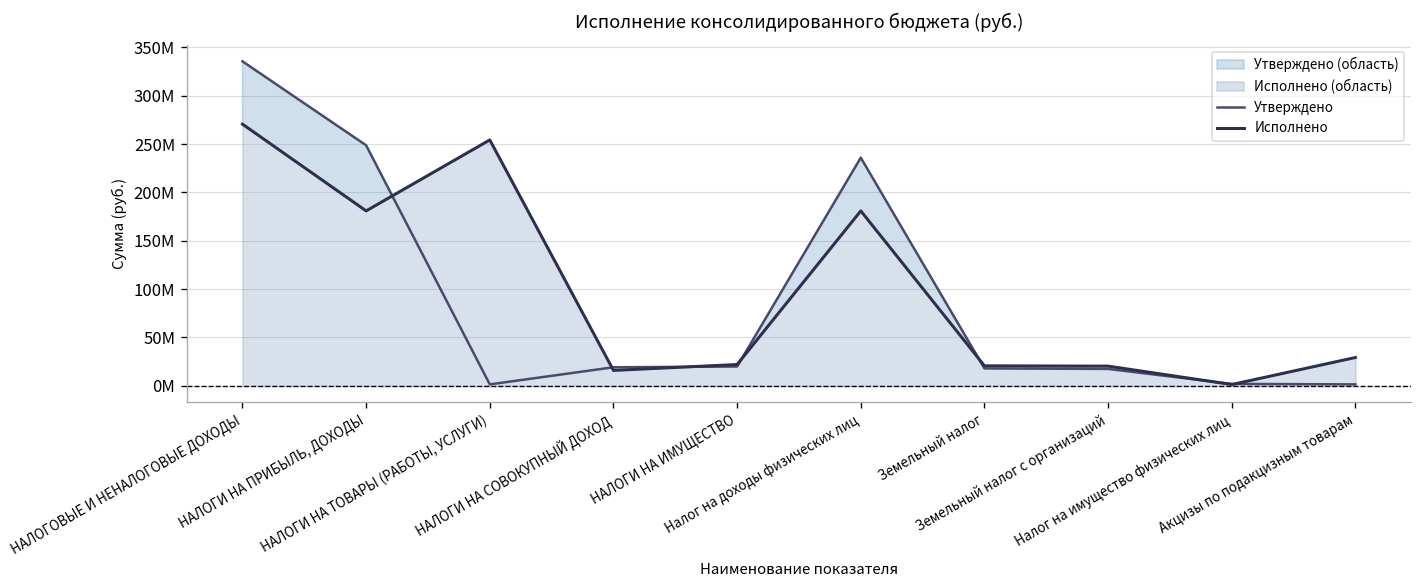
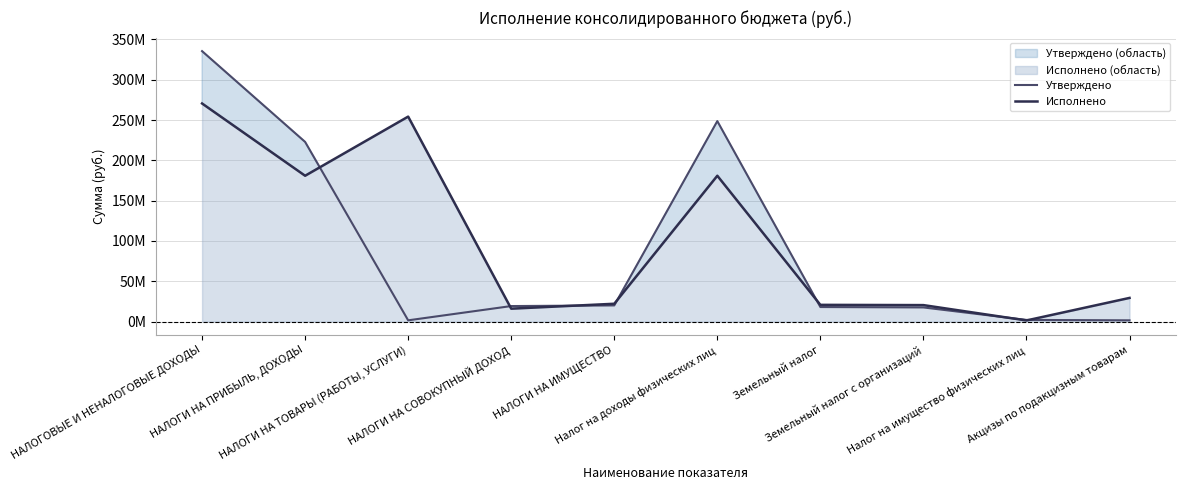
Утверждено, НАЛОГИ НА ПРИБЫЛЬ, ДОХОДЫ: 250000000 -> 220000000
Утверждено, Налог на доходы физических лиц: 240000000 -> 250000000
